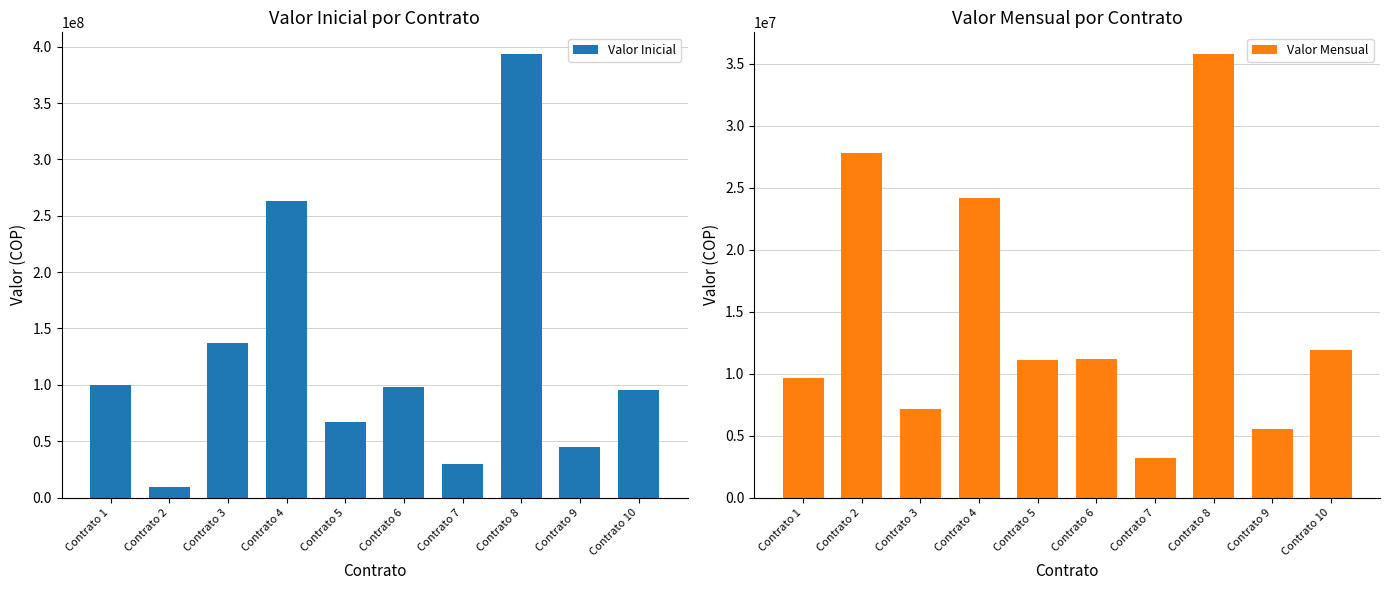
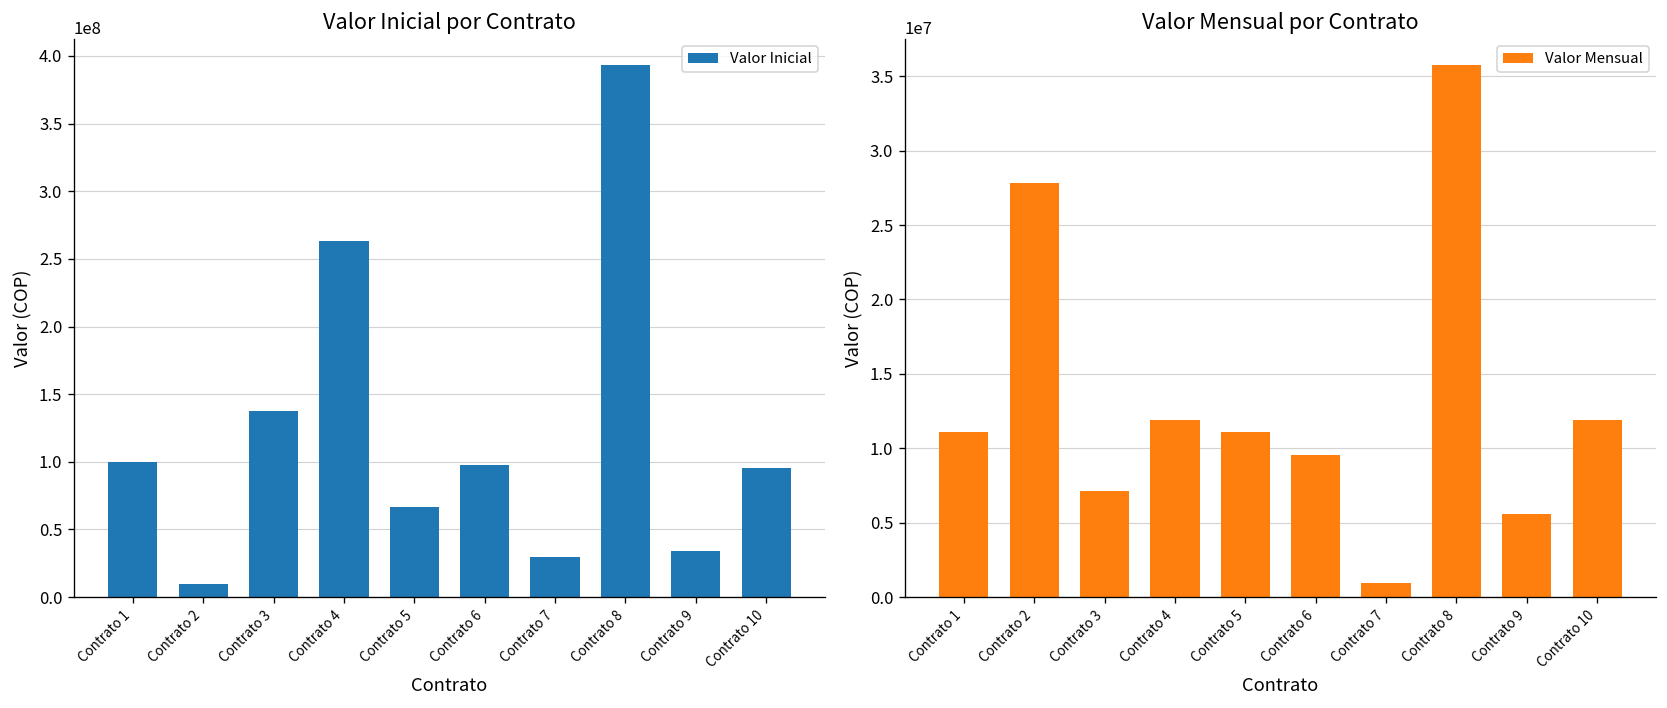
Valor Inicial por Contrato, Contrato 9: 44000000 -> 34000000
Valor Mensual por Contrato, Contrato 1: 9600000 -> 11100000
Valor Mensual por Contrato, Contrato 4: 24100000 -> 11900000
Valor Mensual por Contrato, Contrato 6: 11200000 -> 9500000
Valor Mensual por Contrato, Contrato 7: 3200000 -> 1000000
